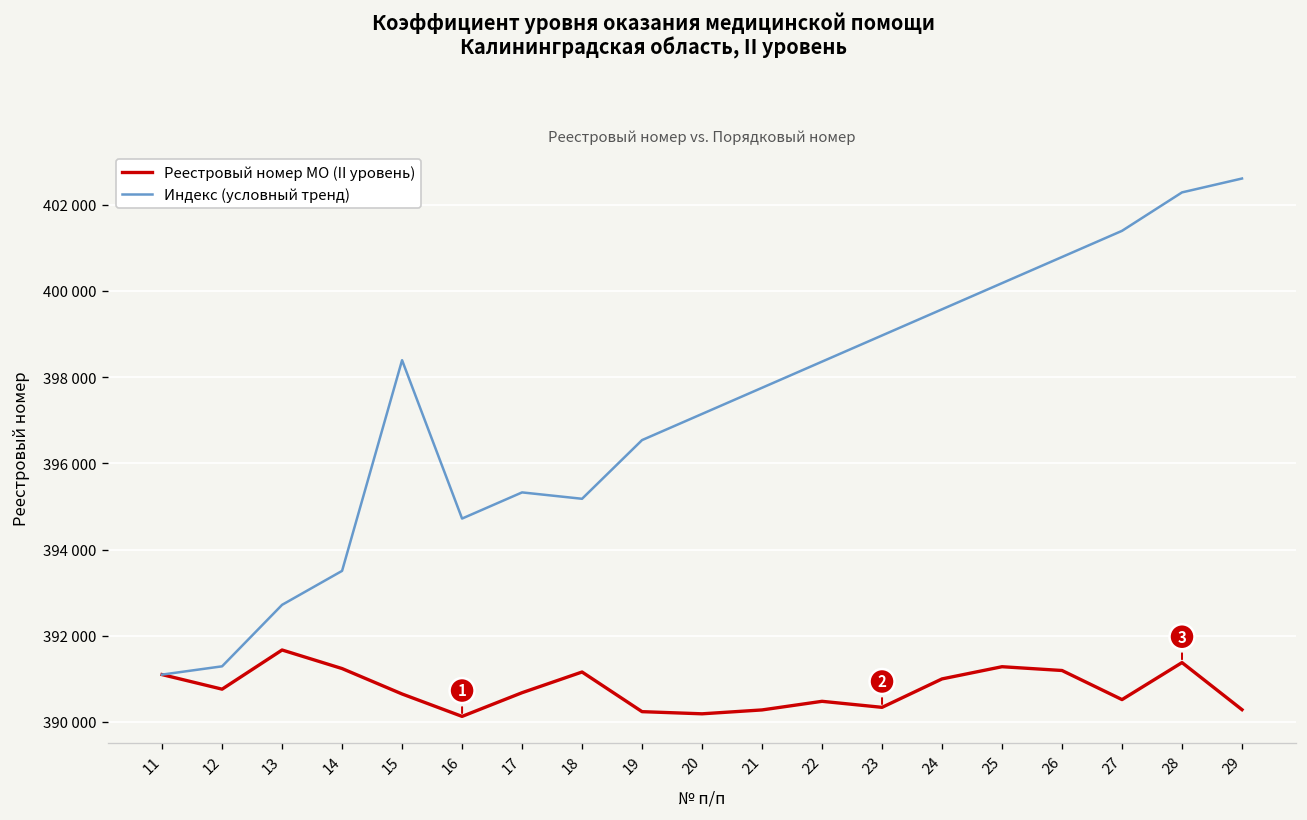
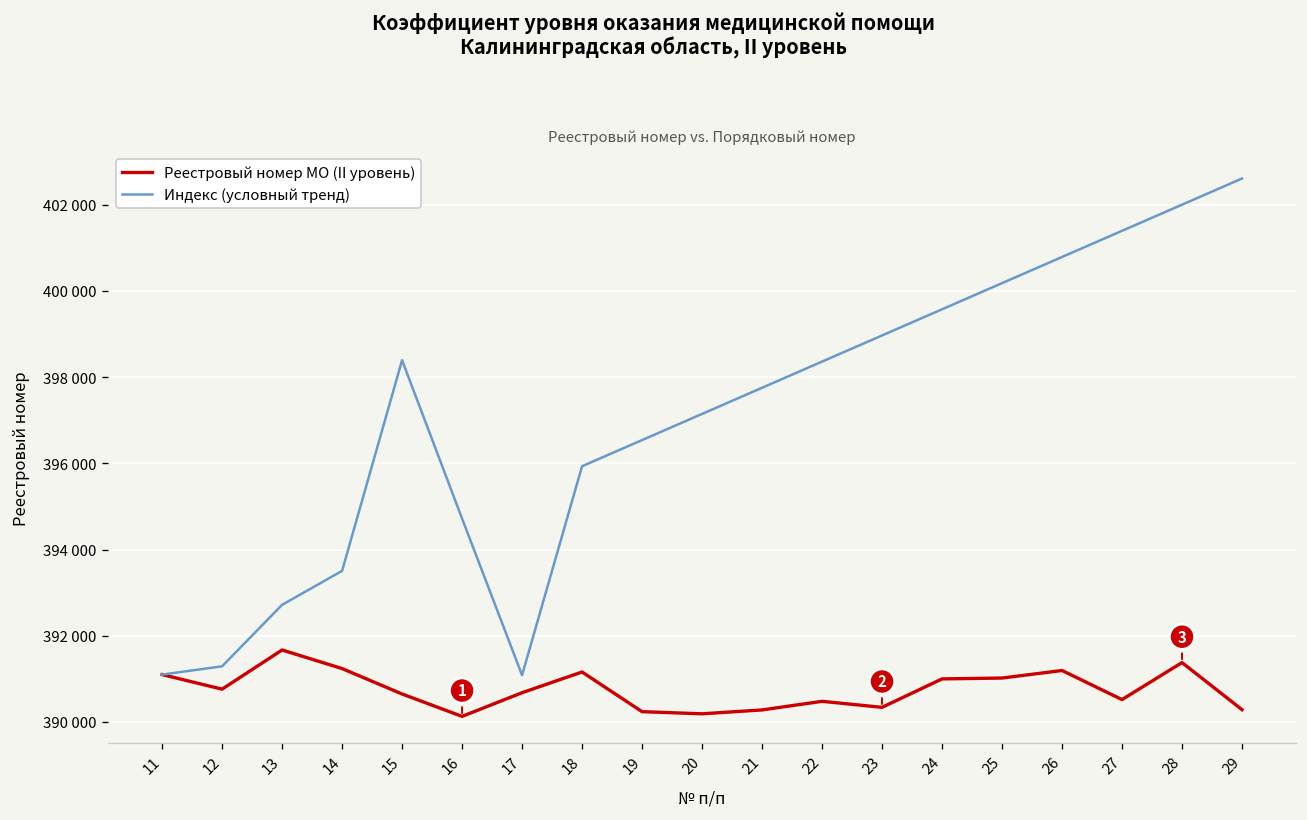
Индекс (условный тренд), 17: 395300 -> 391100
Индекс (условный тренд), 18: 395200 -> 395900
Реестровый номер МО (II уровень), 25: 391300 -> 391000
Индекс (условный тренд), 28: 402300 -> 402000
